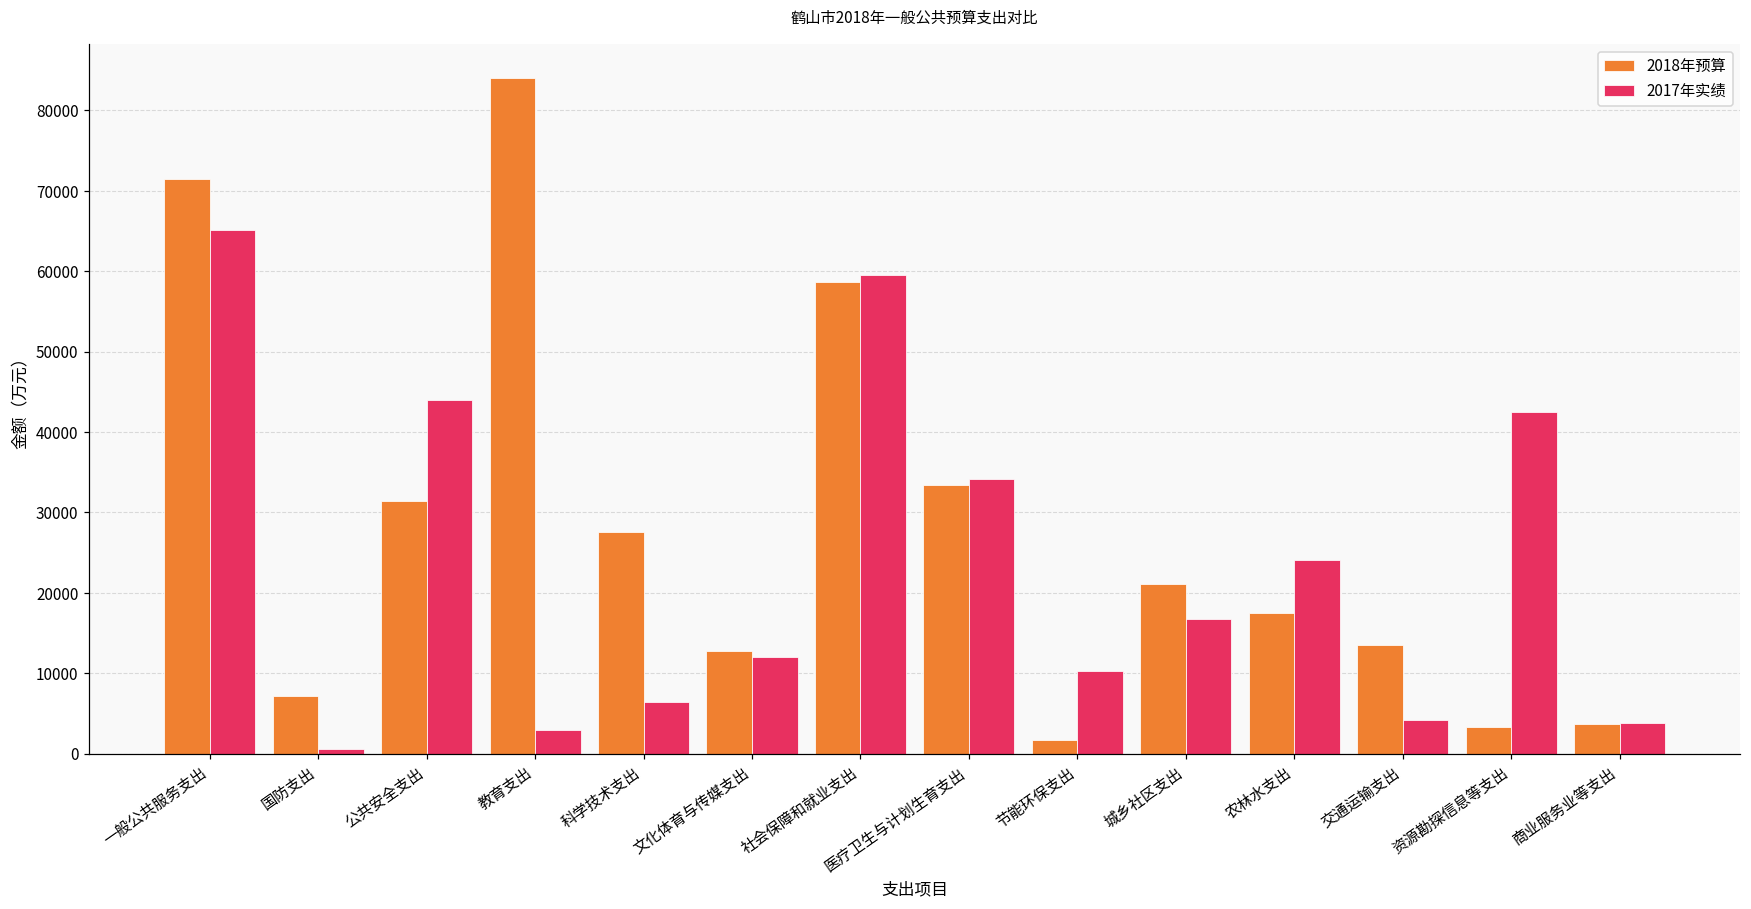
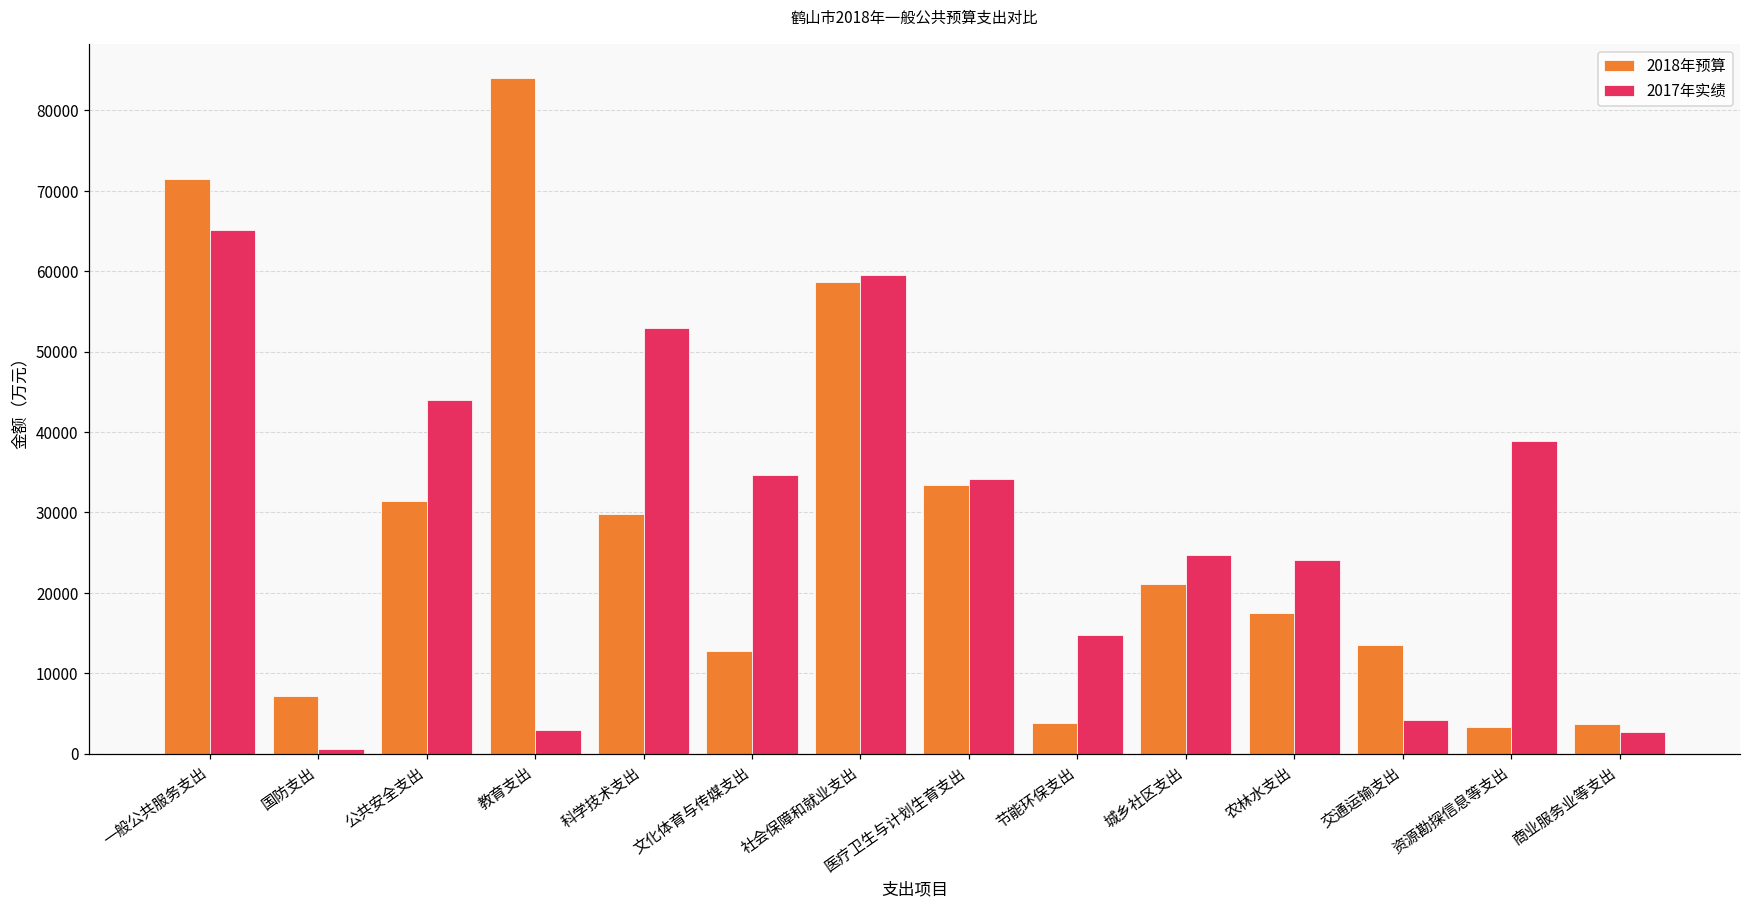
2018年预算, 科学技术支出: 28000 -> 30000
2017年实绩, 科学技术支出: 6000 -> 53000
2017年实绩, 文化体育与传媒支出: 12000 -> 35000
2018年预算, 节能环保支出: 2000 -> 4000
2017年实绩, 节能环保支出: 10000 -> 15000
2017年实绩, 城乡社区支出: 17000 -> 25000
2017年实绩, 资源勘探信息等支出: 42000 -> 39000
2017年实绩, 商业服务业等支出: 4000 -> 3000
